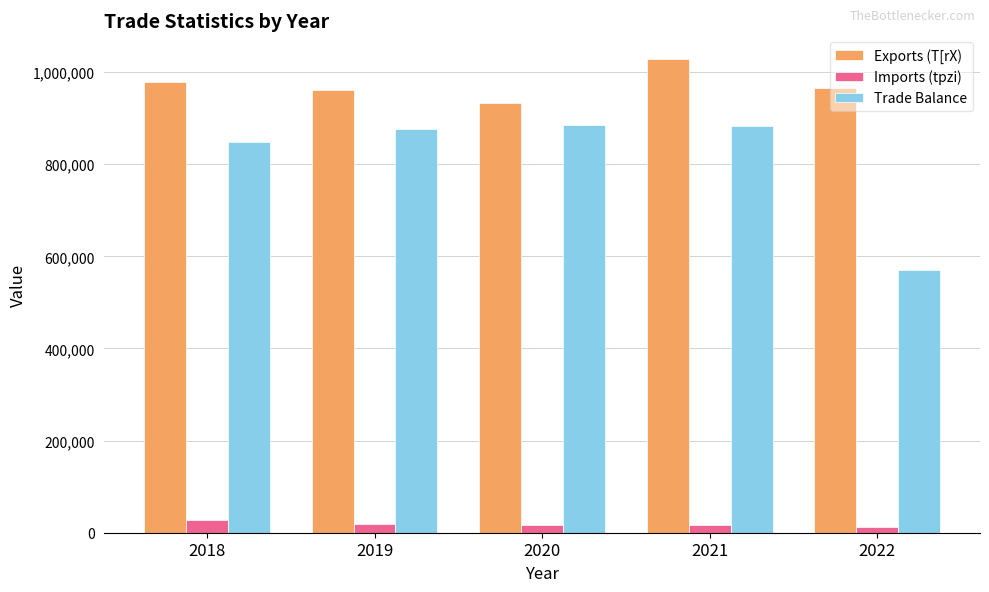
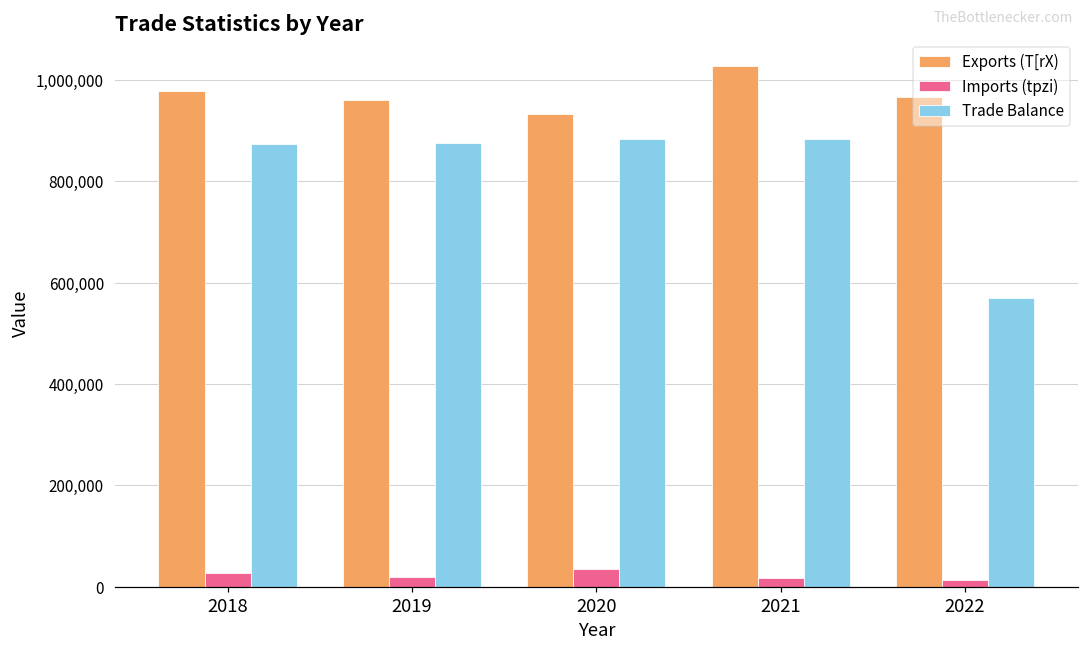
Trade Balance, 2018: 850,000 -> 870,000
Imports (tpzi), 2020: 20,000 -> 30,000
